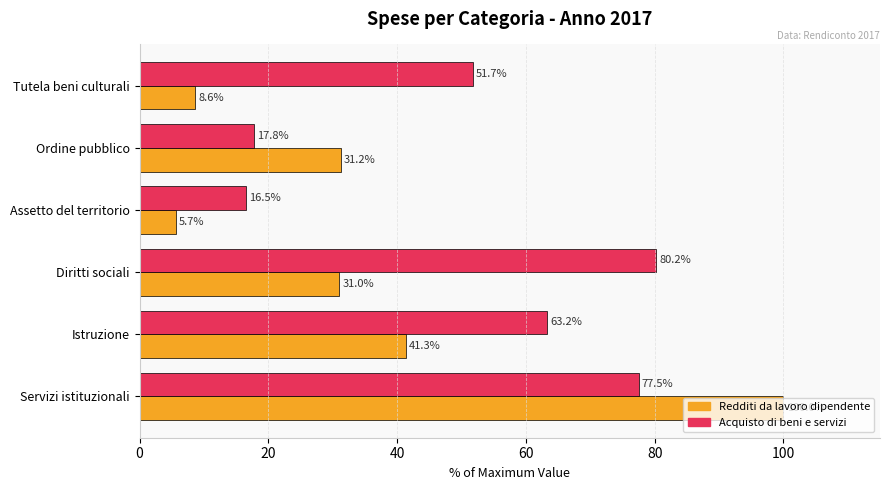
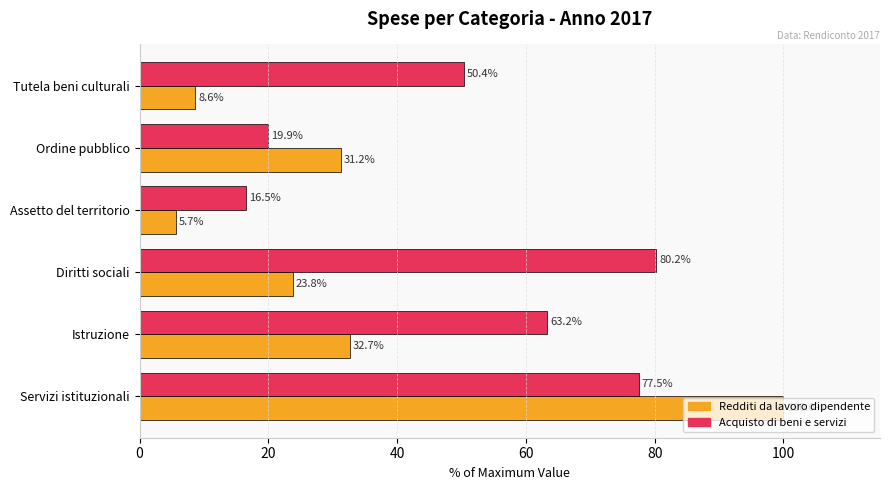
Acquisto di beni e servizi, Tutela beni culturali: 51.7% -> 50.4%
Acquisto di beni e servizi, Ordine pubblico: 17.8% -> 19.9%
Redditi da lavoro dipendente, Diritti sociali: 31.0% -> 23.8%
Redditi da lavoro dipendente, Istruzione: 41.3% -> 32.7%
